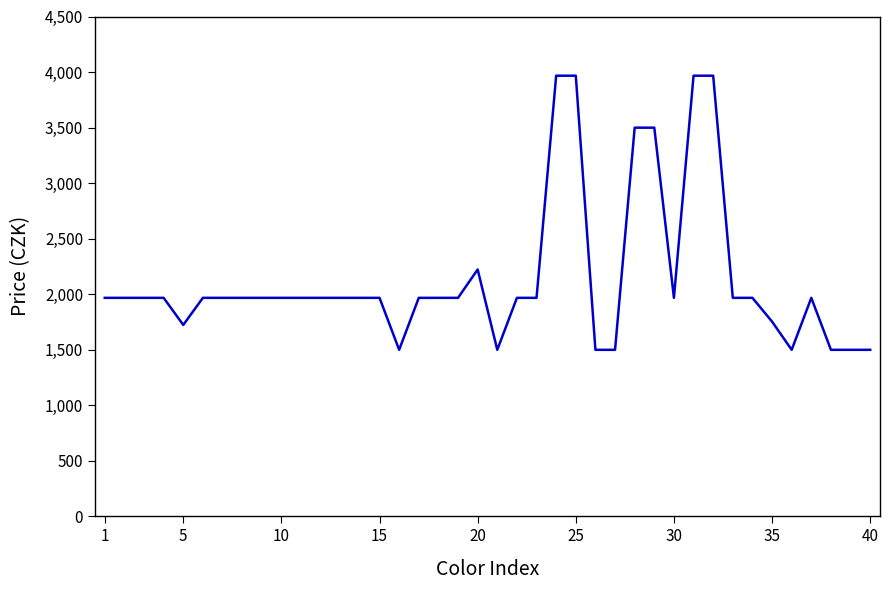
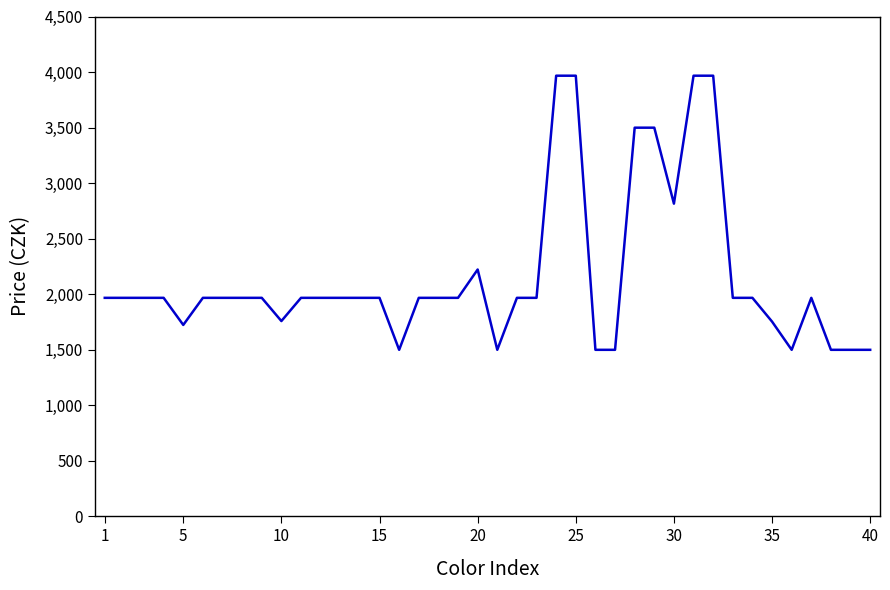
10: 1,970 -> 1,760
30: 1,970 -> 2,820
